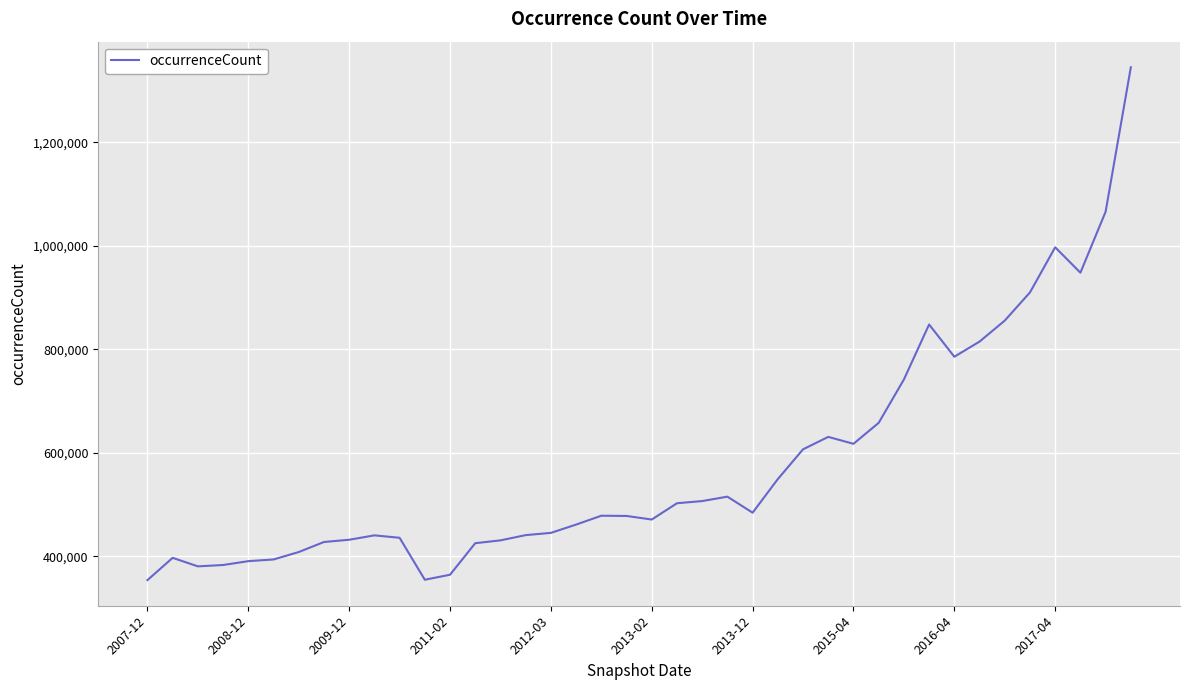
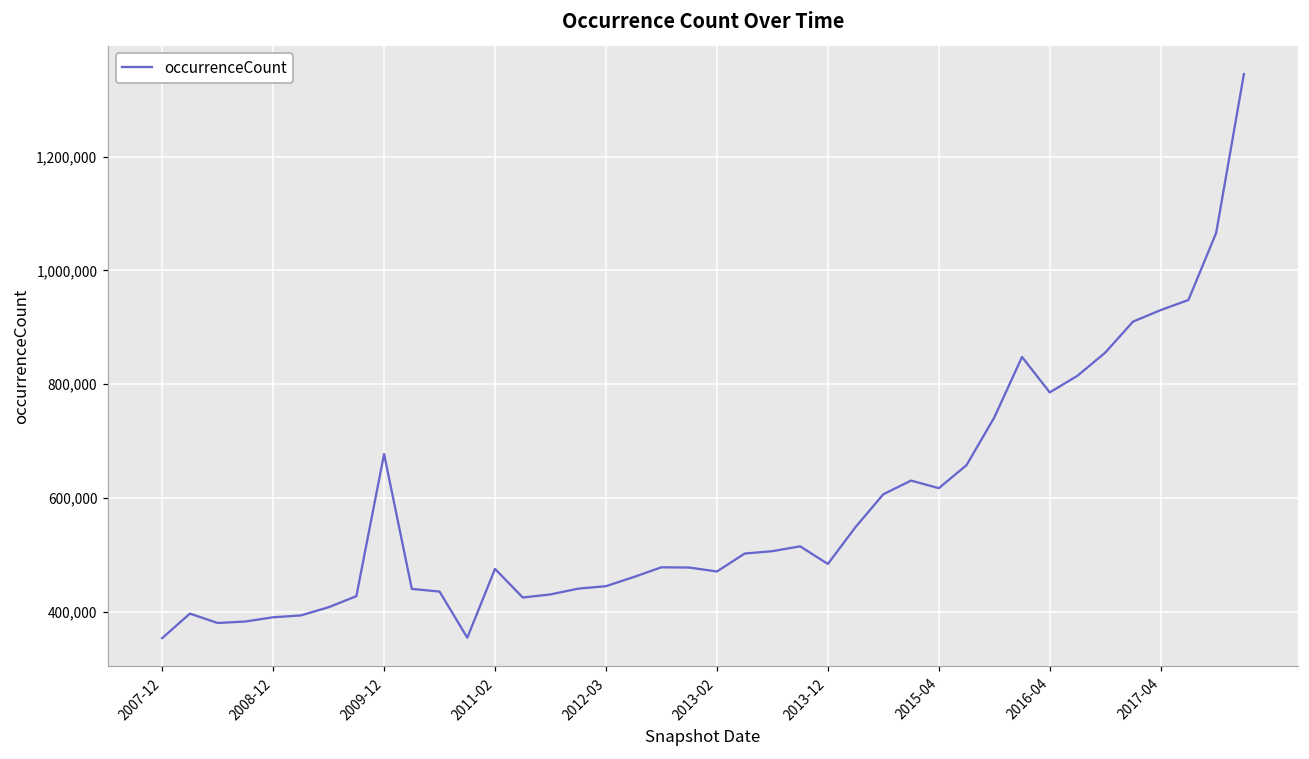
2009-12: 430,000 -> 680,000
2011-02: 360,000 -> 480,000
2017-04: 1,000,000 -> 930,000
